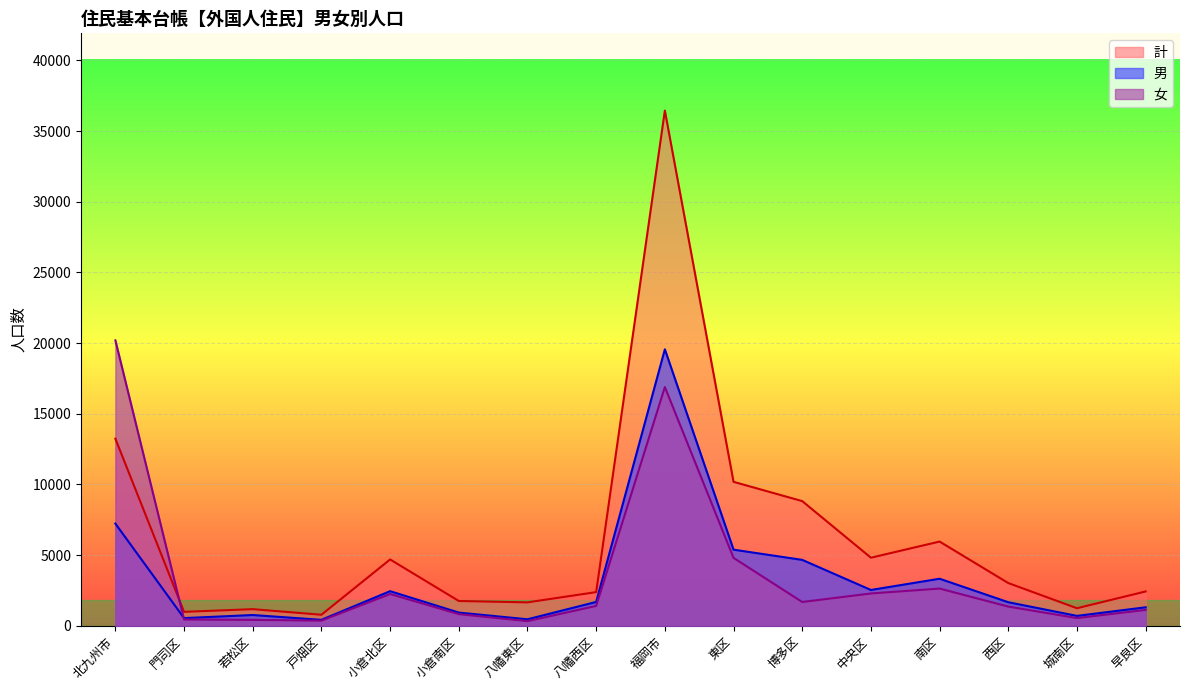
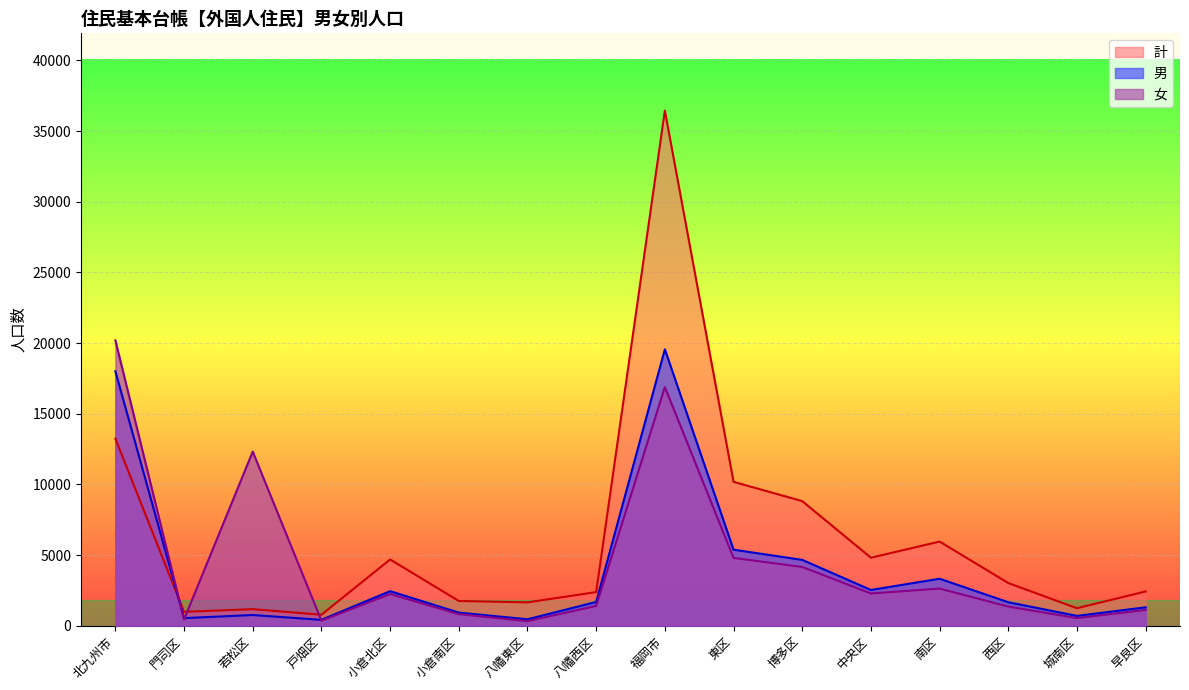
男, 北九州市: 7200 -> 18000
女, 若松区: 400 -> 12300
女, 博多区: 1700 -> 4200
